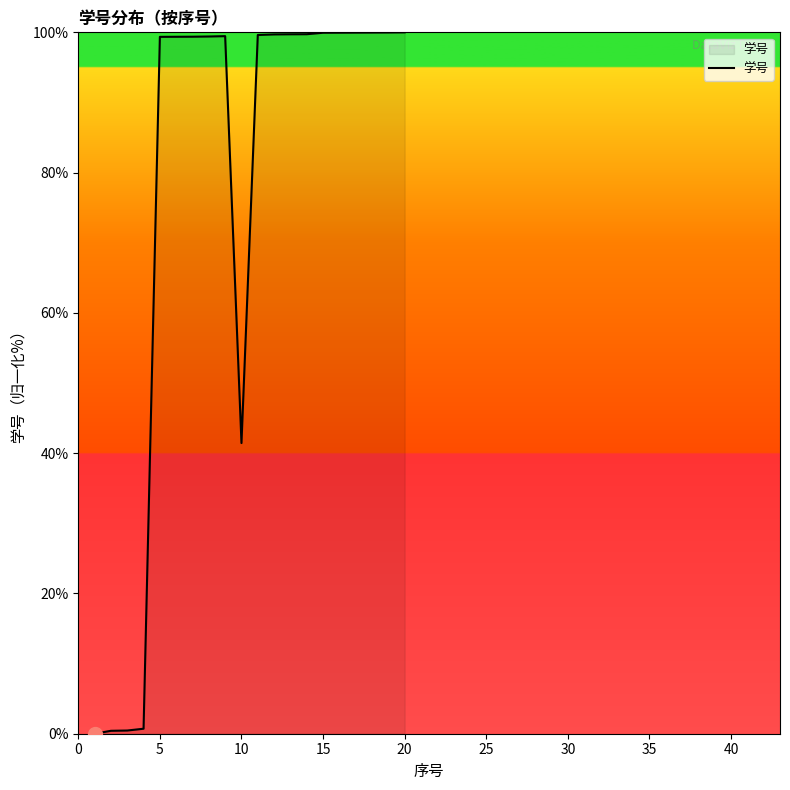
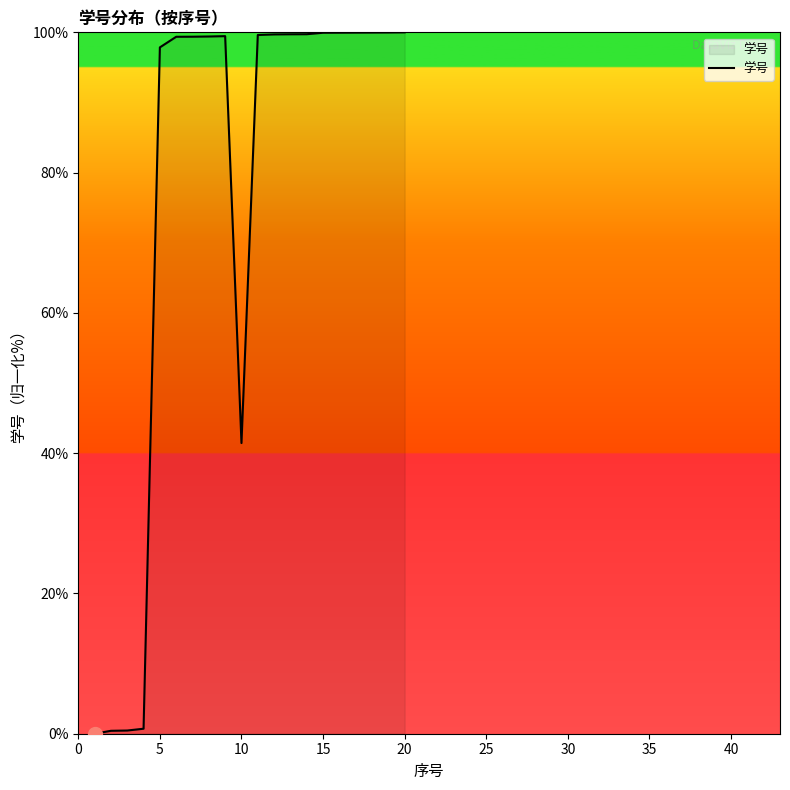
学号, 5: 99% -> 98%
